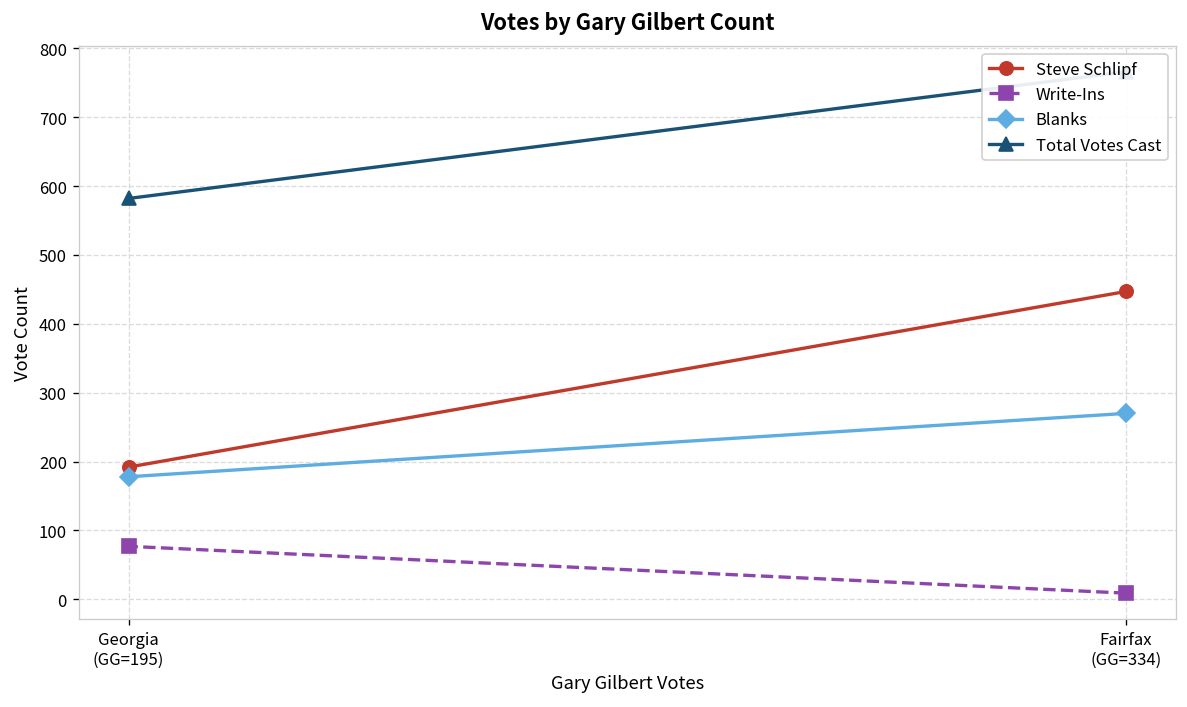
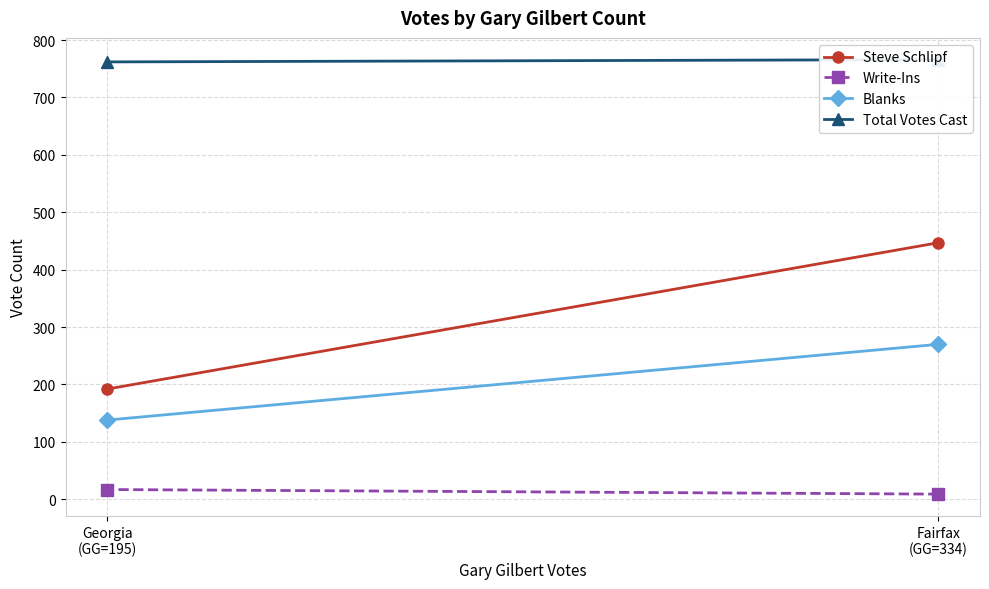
Write-Ins, Georgia (GG=195): 80 -> 20
Blanks, Georgia (GG=195): 180 -> 140
Total Votes Cast, Georgia (GG=195): 580 -> 760
